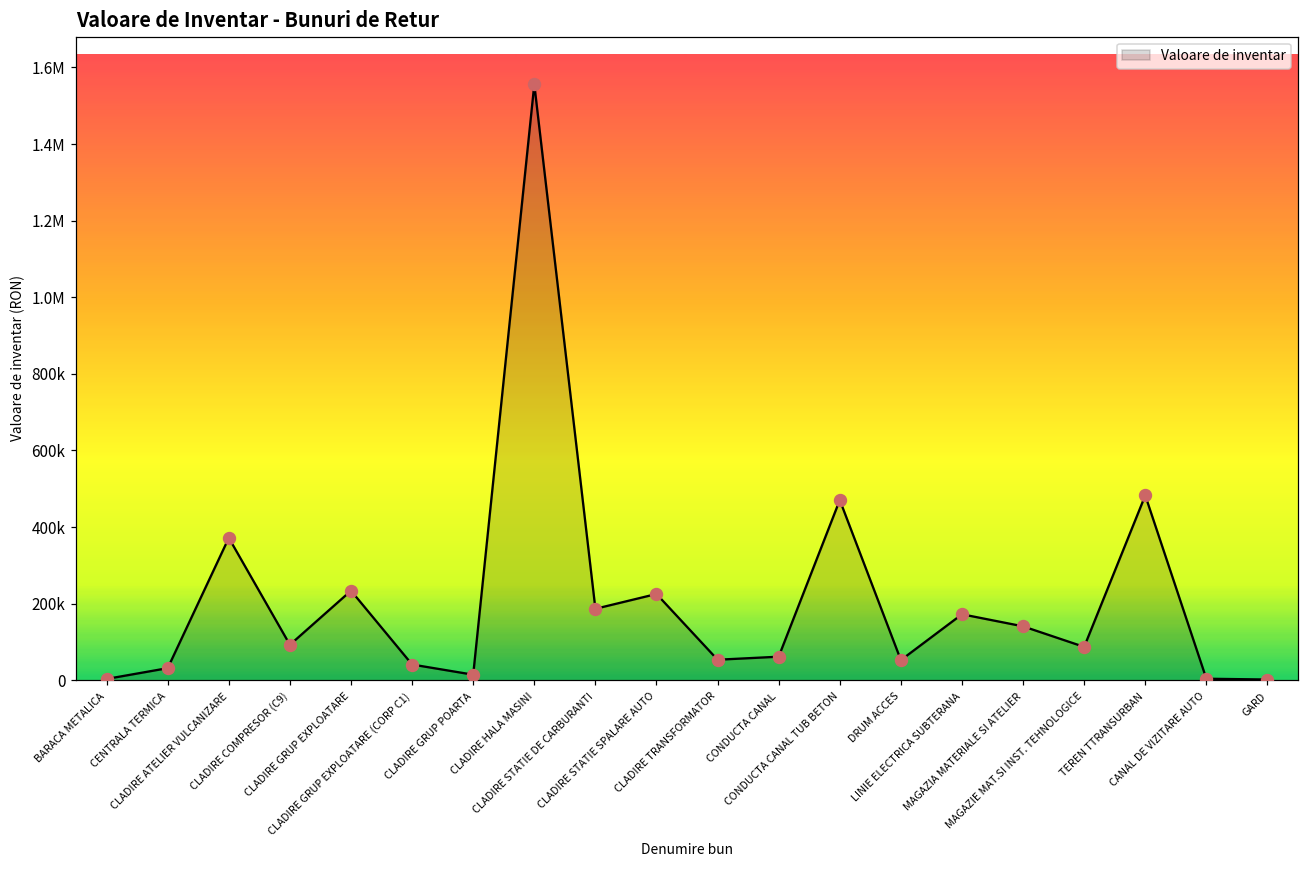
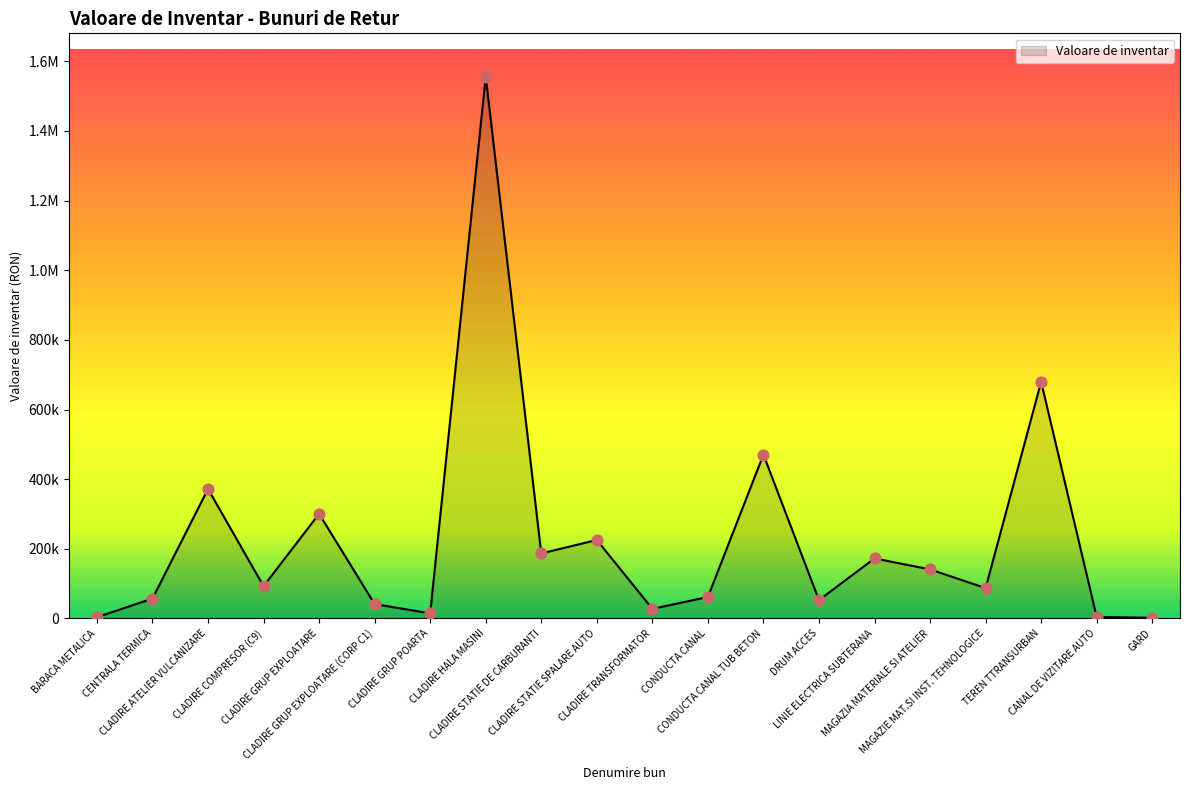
CENTRALA TERMICA: 30000 -> 60000
CLADIRE GRUP EXPLOATARE: 230000 -> 300000
CLADIRE TRANSFORMATOR: 50000 -> 30000
TEREN TTRANSURBAN: 480000 -> 680000
